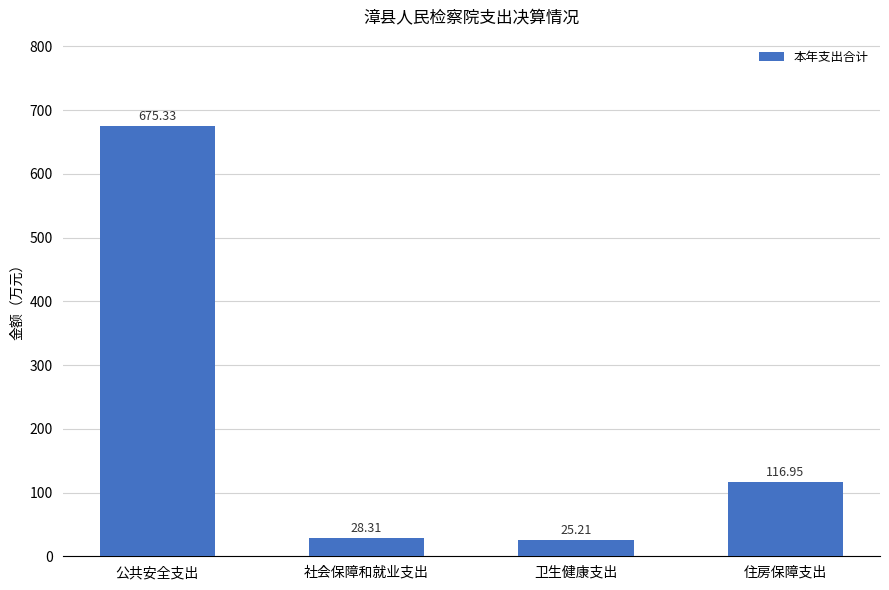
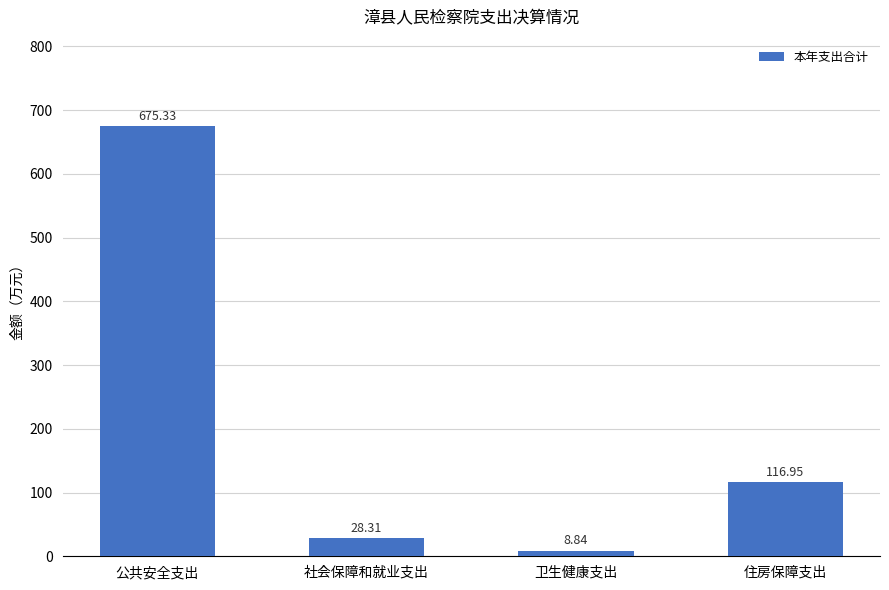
卫生健康支出: 25.21 -> 8.84
